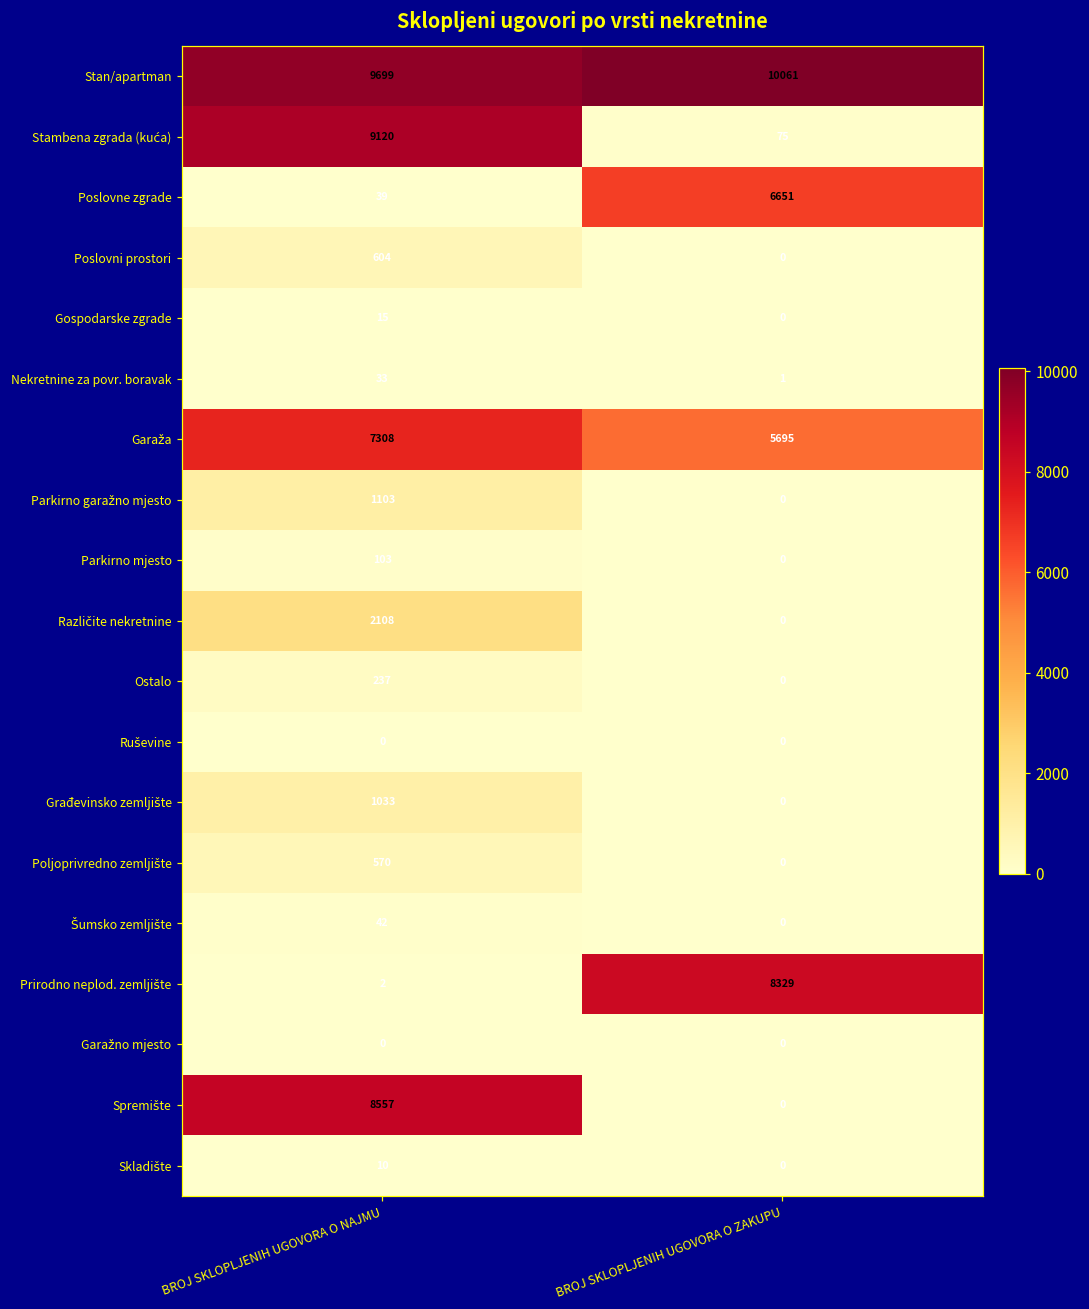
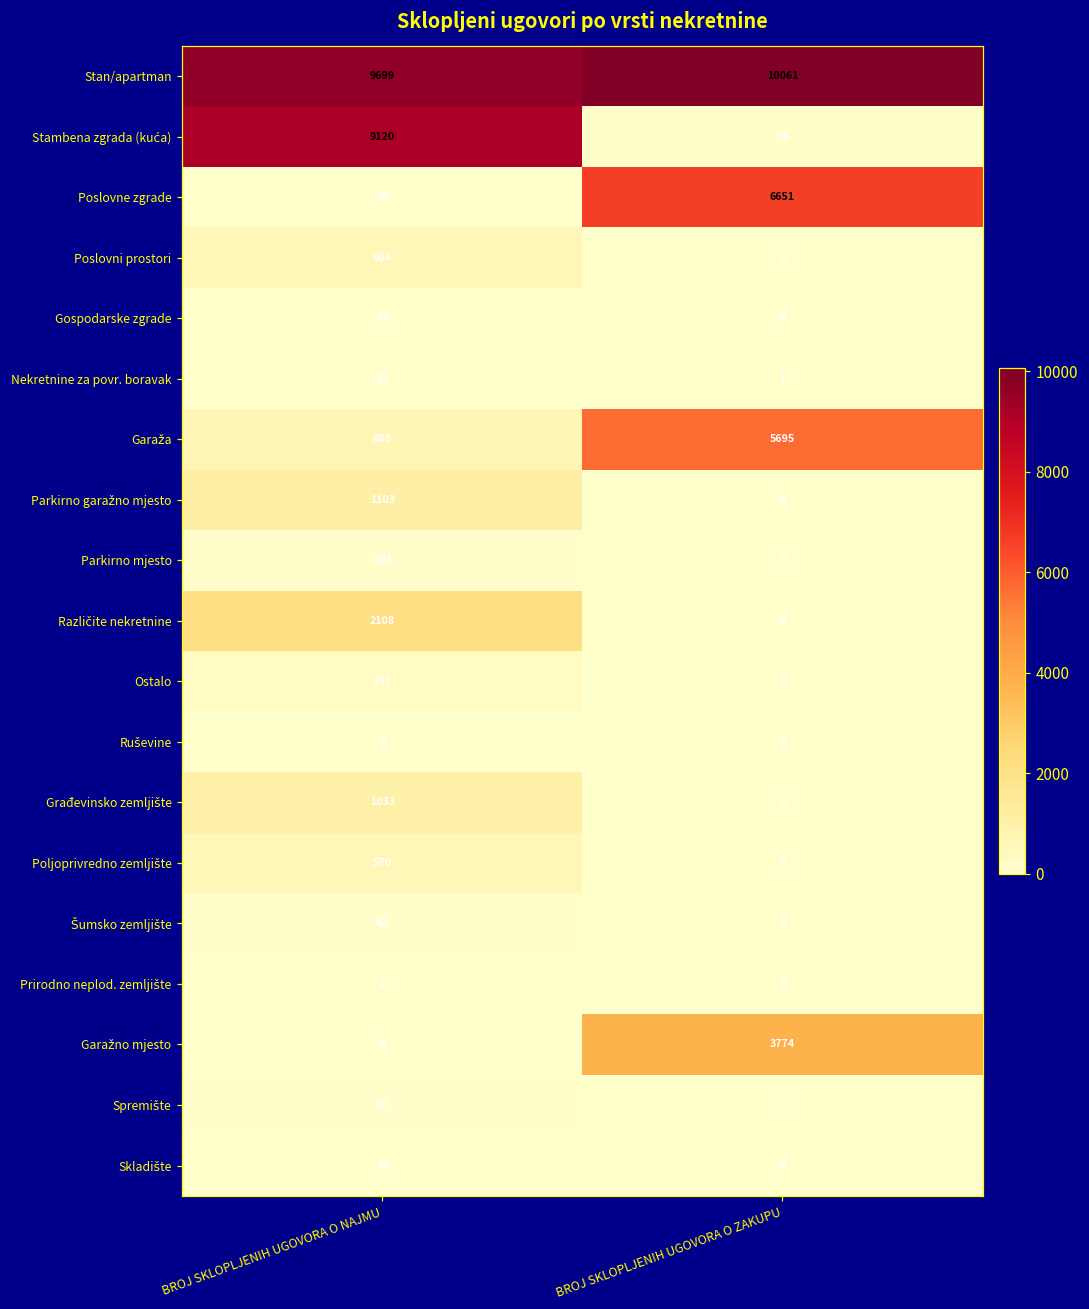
Garaža, BROJ SKLOPLJENIH UGOVORA O NAJMU: 7308 -> 683
Prirodno neplod. zemljište, BROJ SKLOPLJENIH UGOVORA O ZAKUPU: 8329 -> 0
Garažno mjesto, BROJ SKLOPLJENIH UGOVORA O ZAKUPU: 0 -> 3774
Spremište, BROJ SKLOPLJENIH UGOVORA O NAJMU: 8557 -> 57
